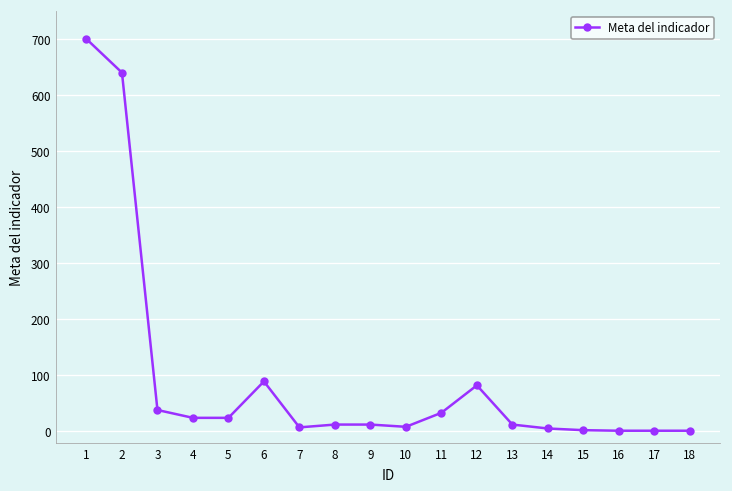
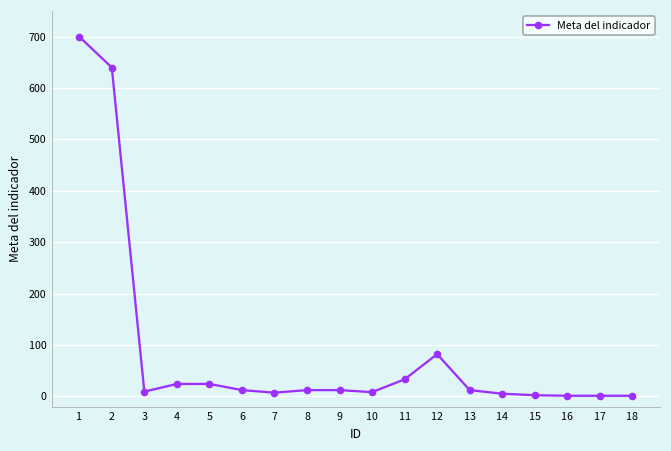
3: 40 -> 10
6: 90 -> 10
